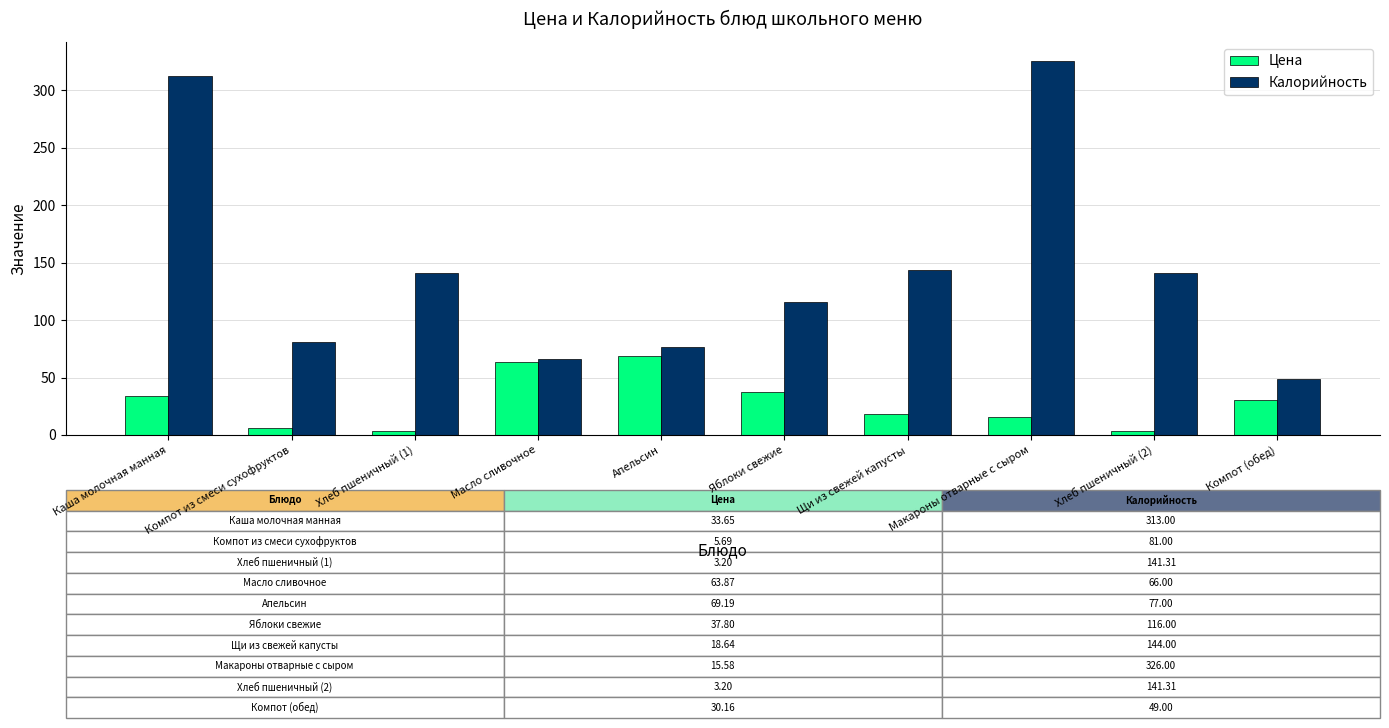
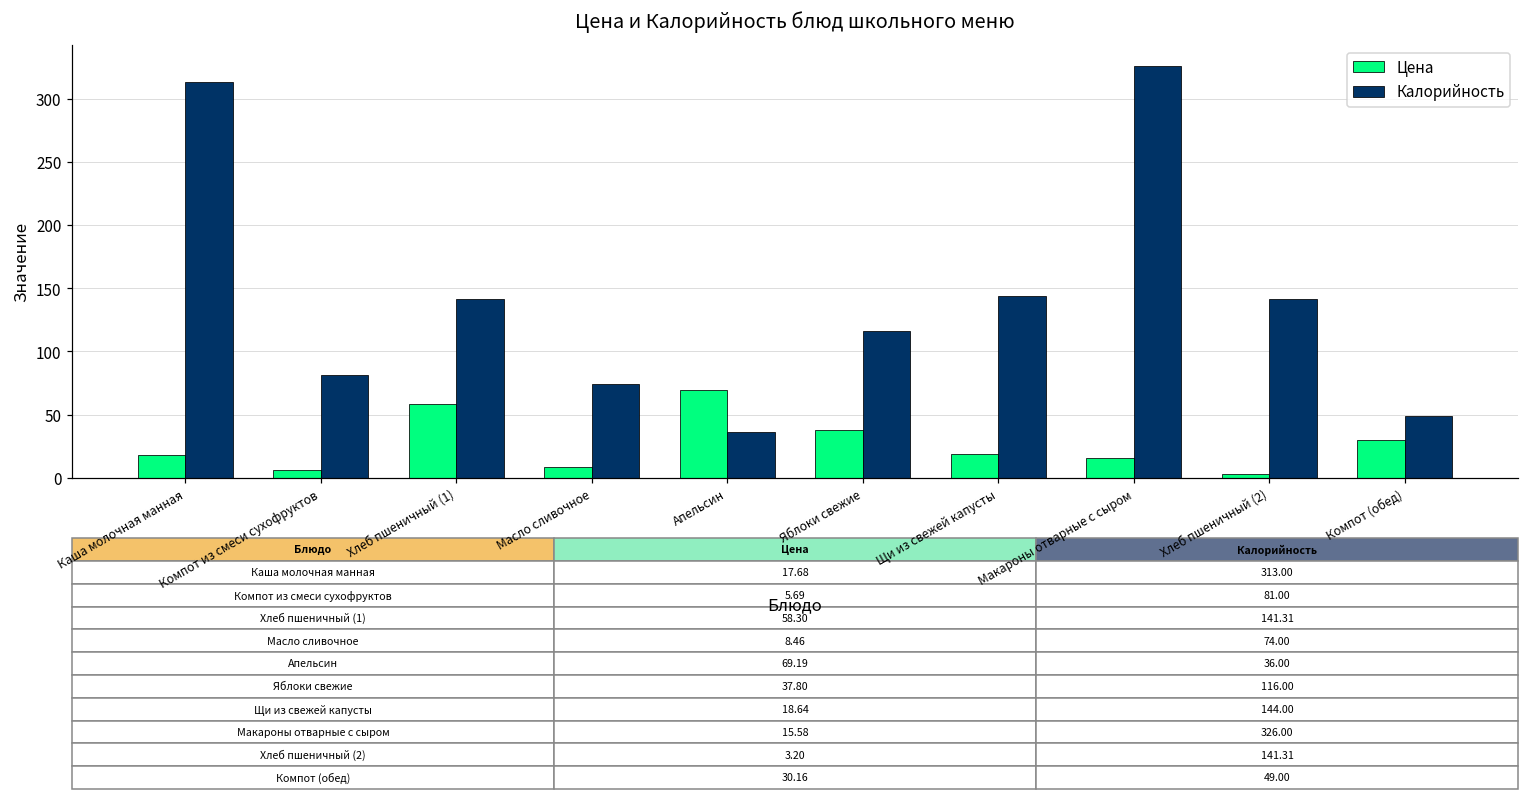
Цена, Каша молочная манная: 33.65 -> 17.68
Цена, Хлеб пшеничный (1): 3.20 -> 58.30
Цена, Масло сливочное: 63.87 -> 8.46
Калорийность, Масло сливочное: 66.00 -> 74.00
Калорийность, Апельсин: 77.00 -> 36.00
